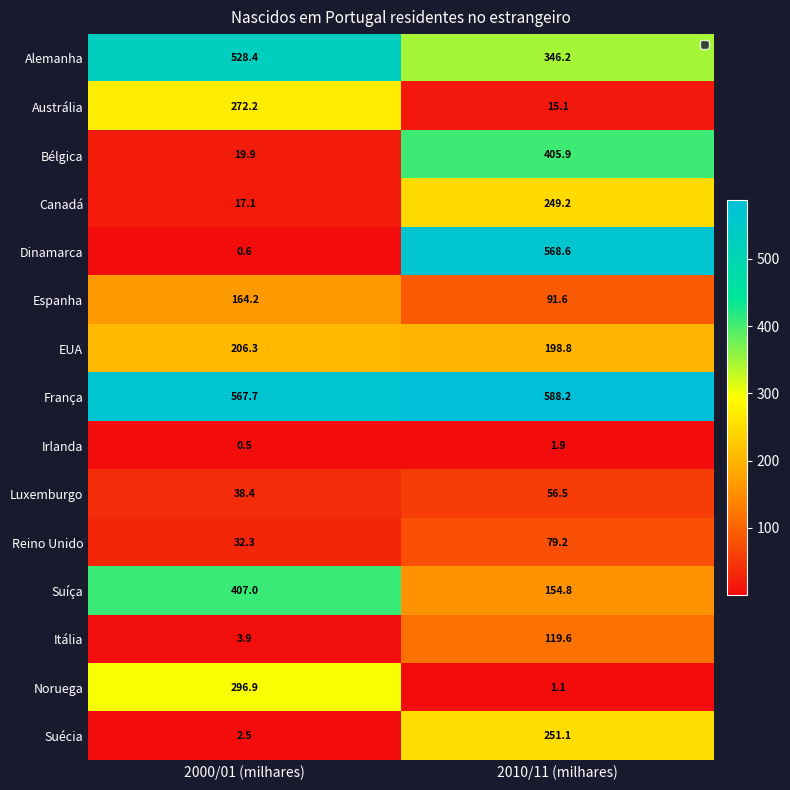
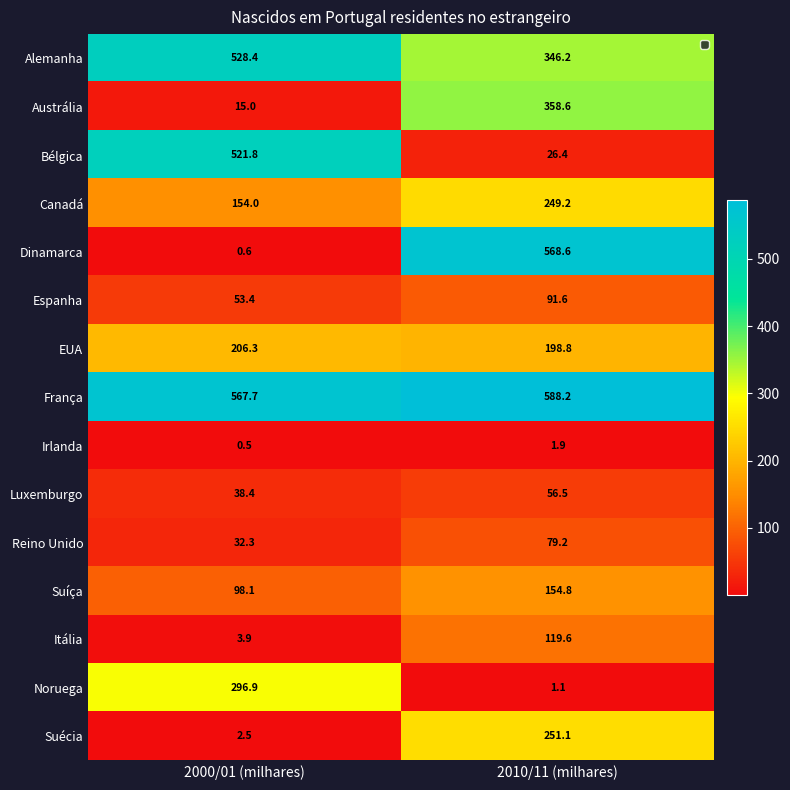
Austrália, 2000/01 (milhares): 272.2 -> 15.0
Austrália, 2010/11 (milhares): 15.1 -> 358.6
Bélgica, 2000/01 (milhares): 19.9 -> 521.8
Bélgica, 2010/11 (milhares): 405.9 -> 26.4
Canadá, 2000/01 (milhares): 17.1 -> 154.0
Espanha, 2000/01 (milhares): 164.2 -> 53.4
Suíça, 2000/01 (milhares): 407.0 -> 98.1
